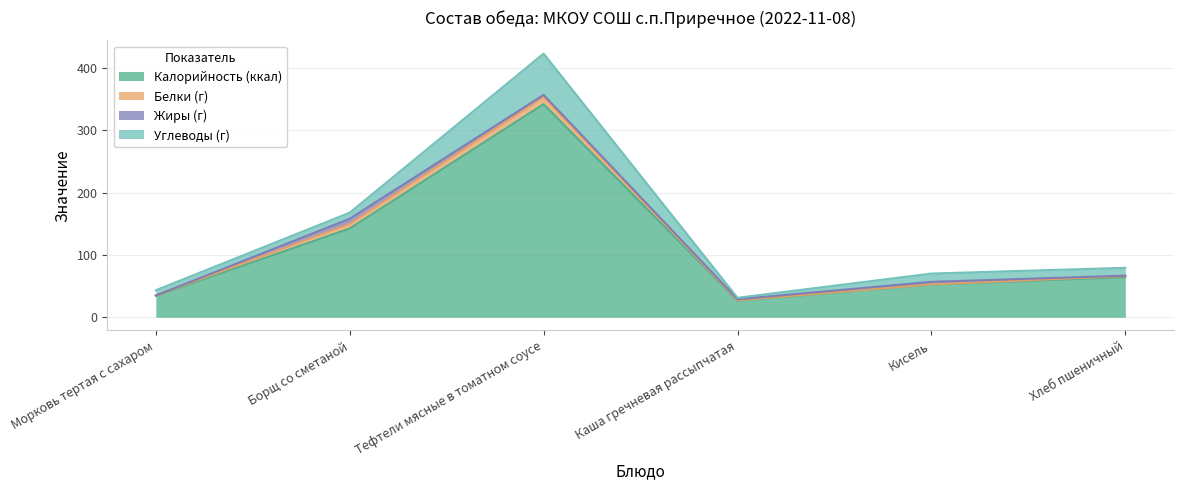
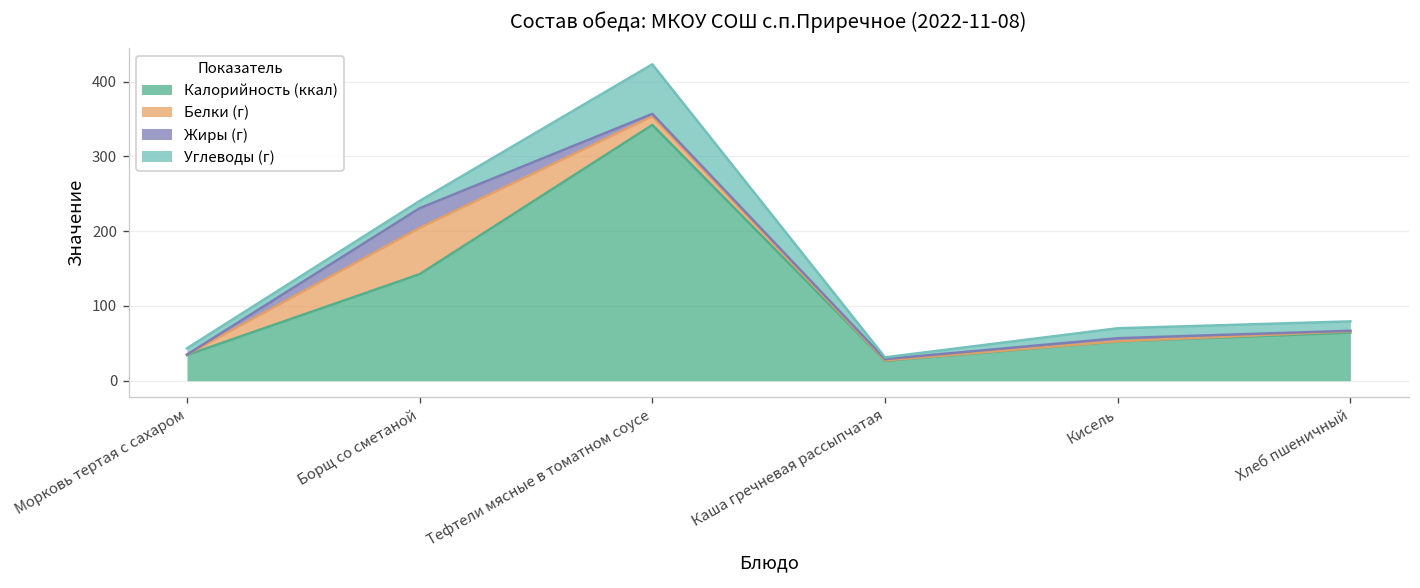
Белки (г), Борщ со сметаной: 10 -> 60
Жиры (г), Борщ со сметаной: 10 -> 30
